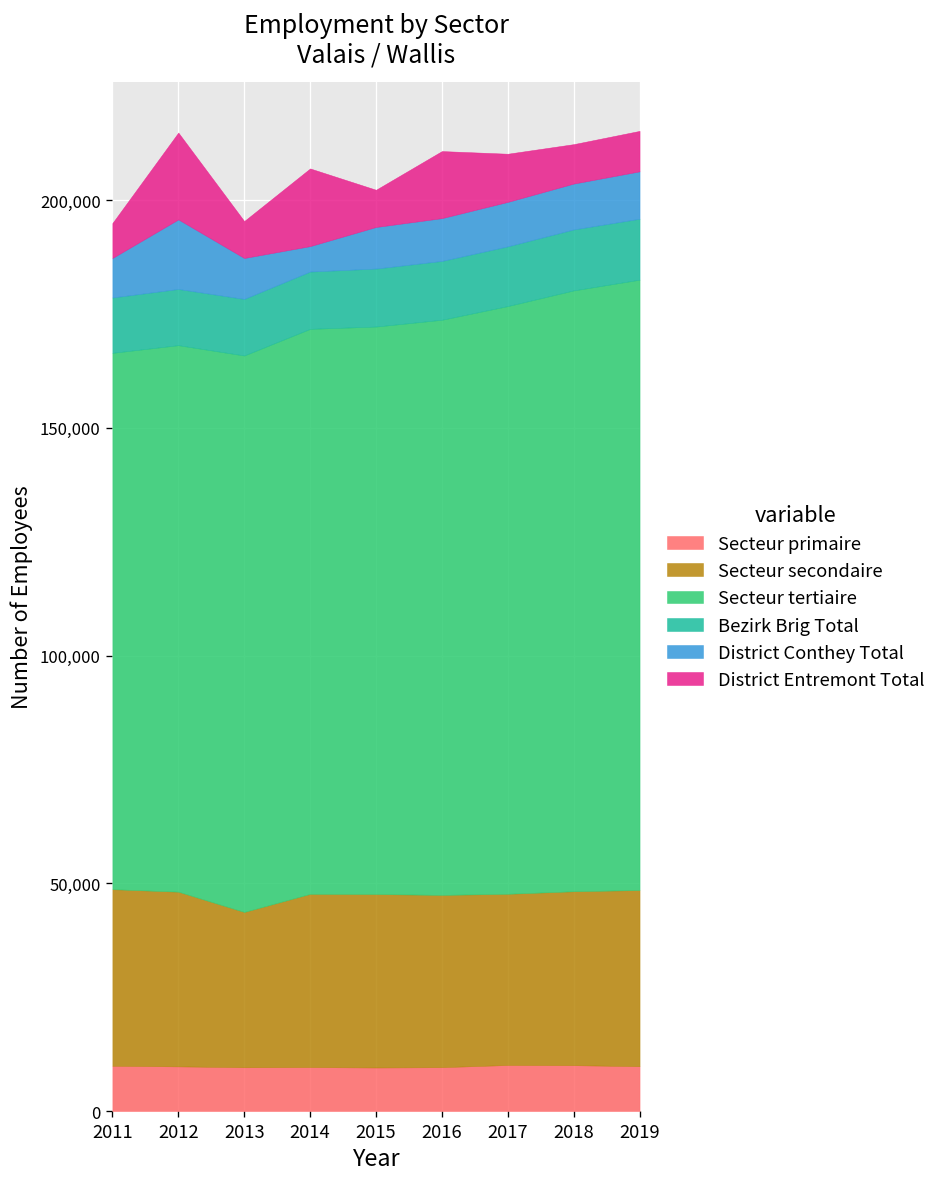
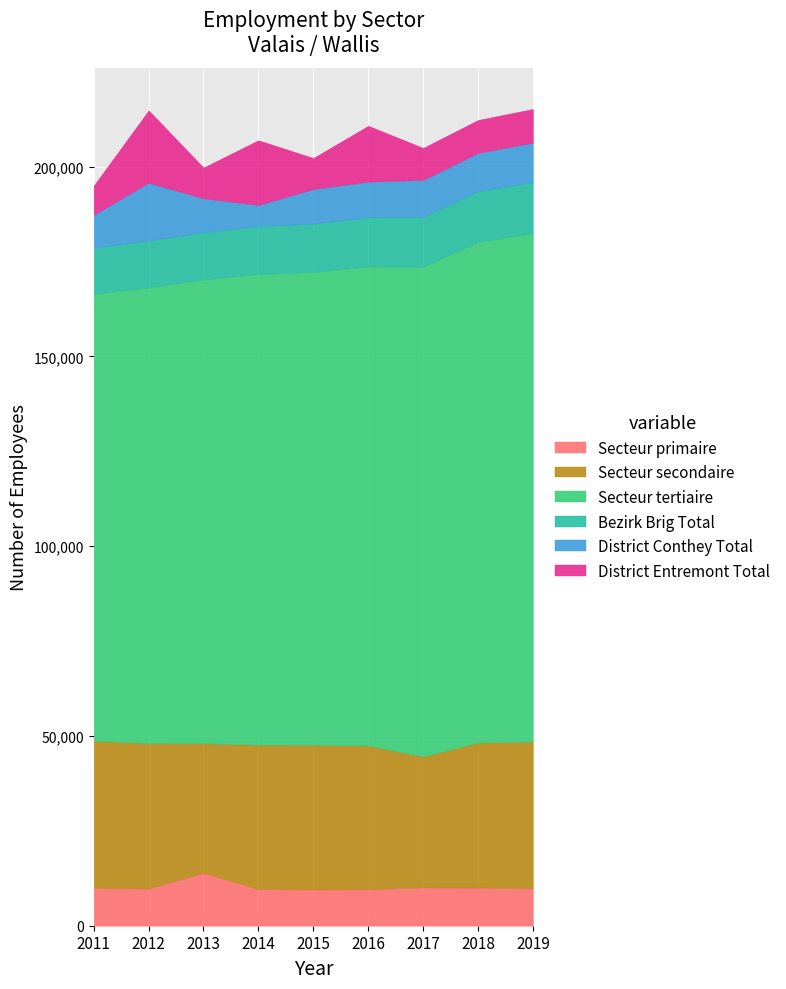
Secteur primaire, 2013: 10,000 -> 14,000
Secteur secondaire, 2017: 38,000 -> 34,000
District Entremont Total, 2017: 11,000 -> 8,000
